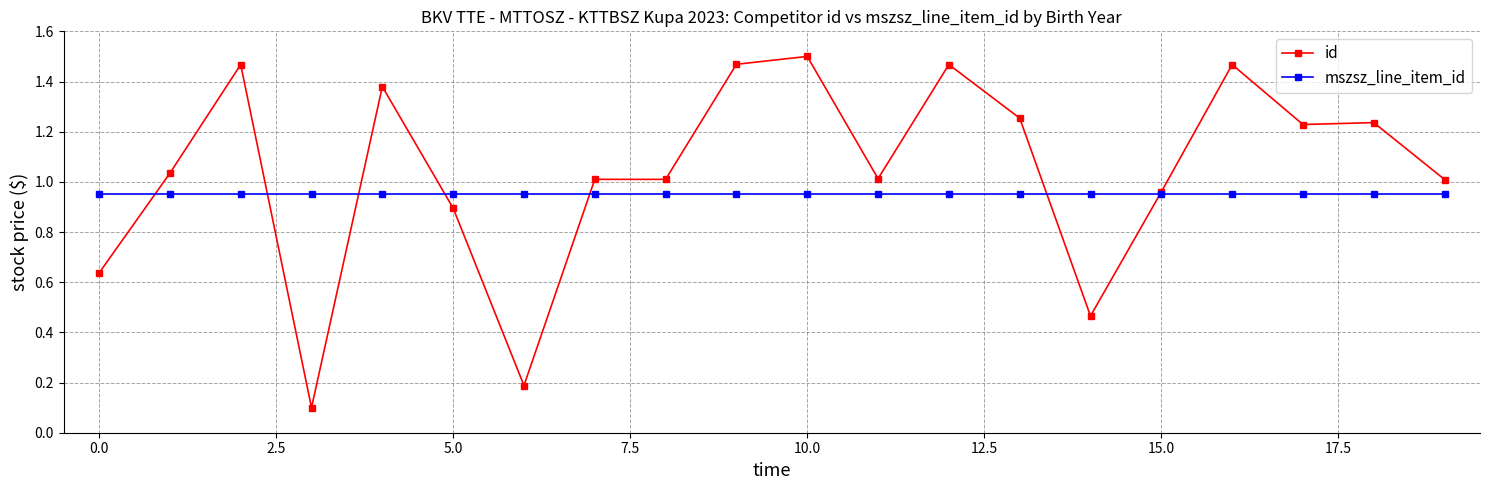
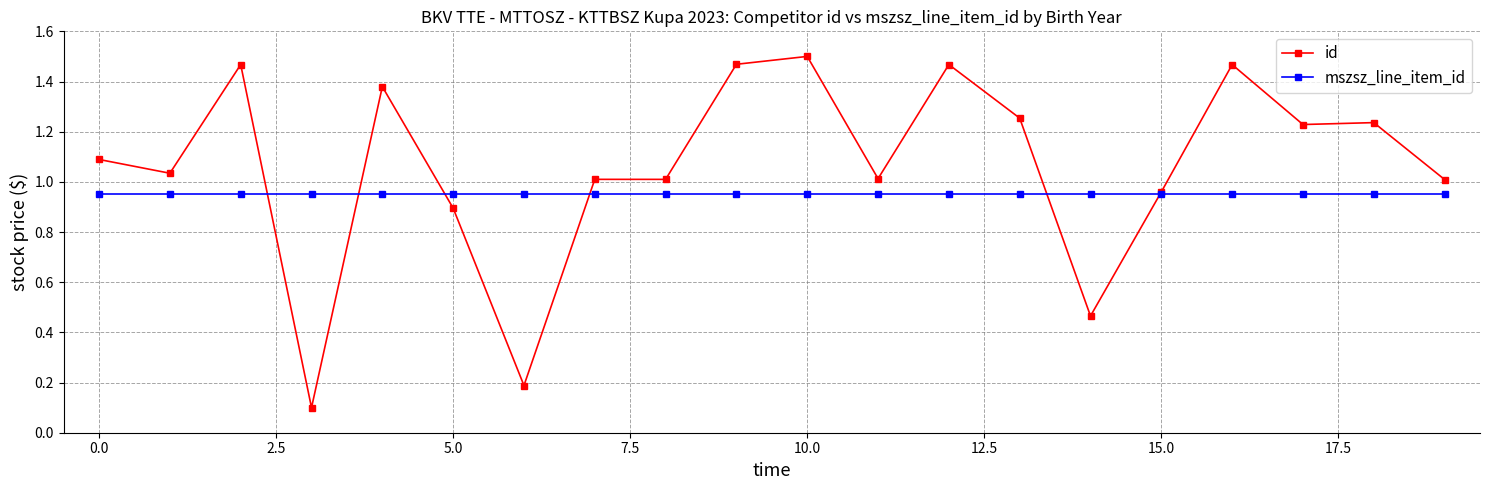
id, 0.0: 0.64 -> 1.09
